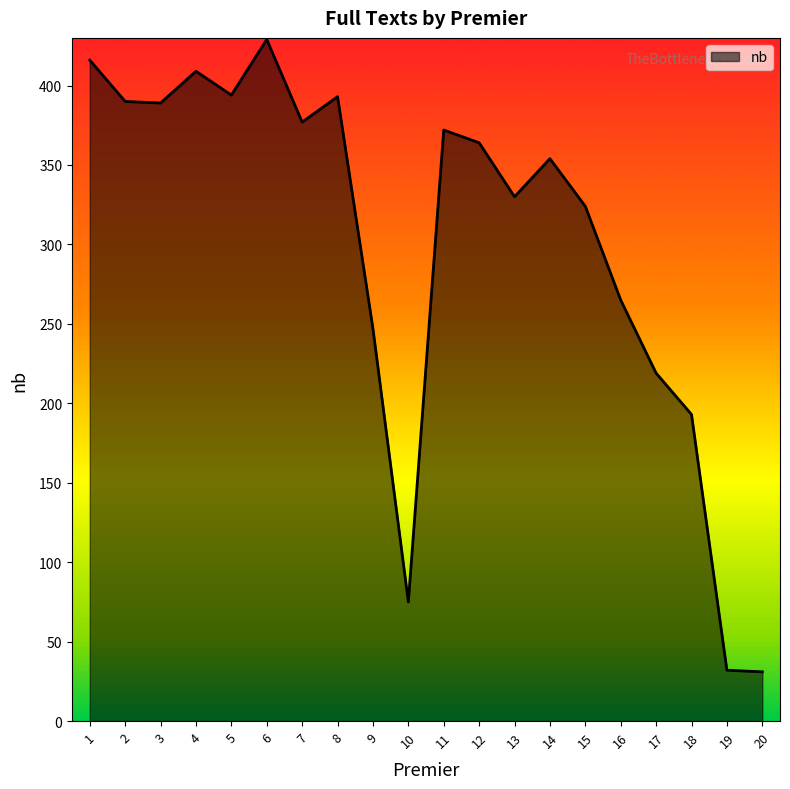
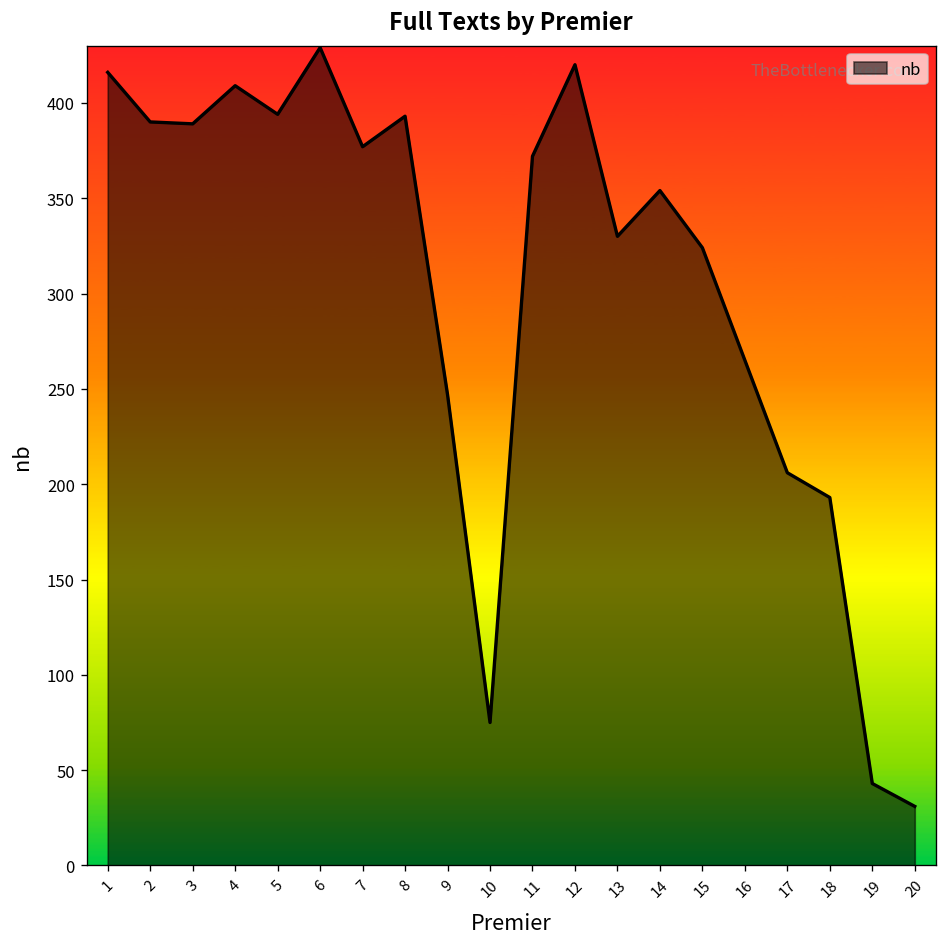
12: 364 -> 420
17: 219 -> 206
19: 32 -> 43
